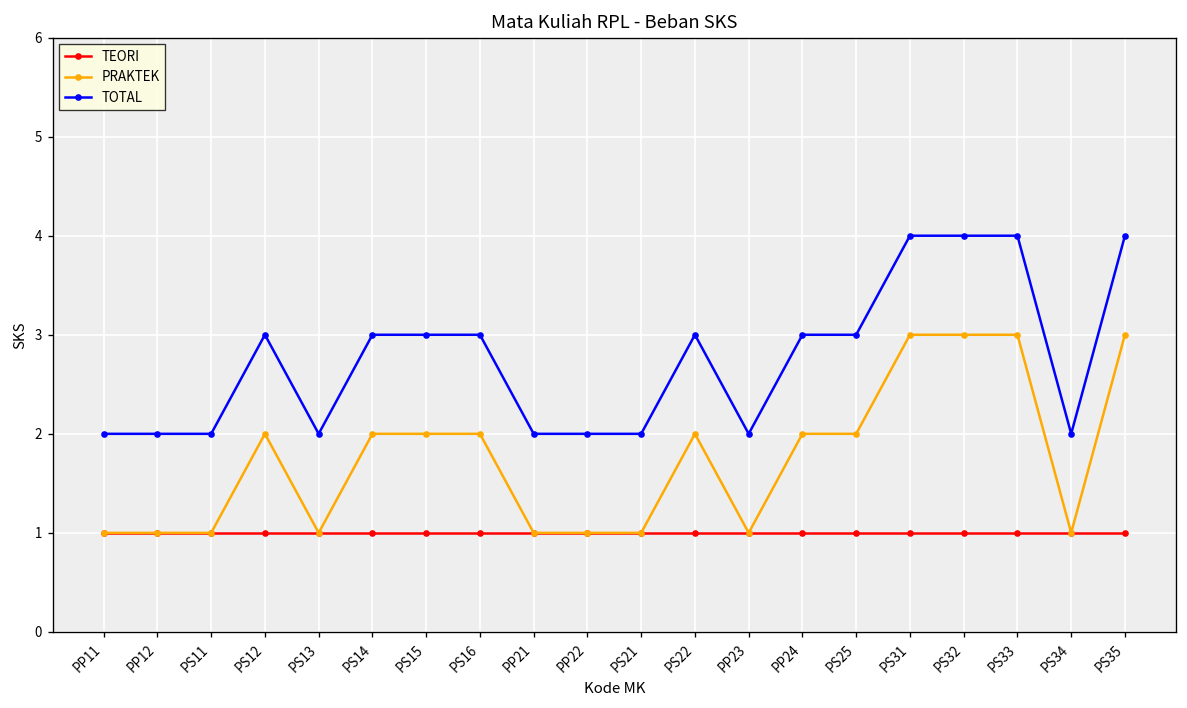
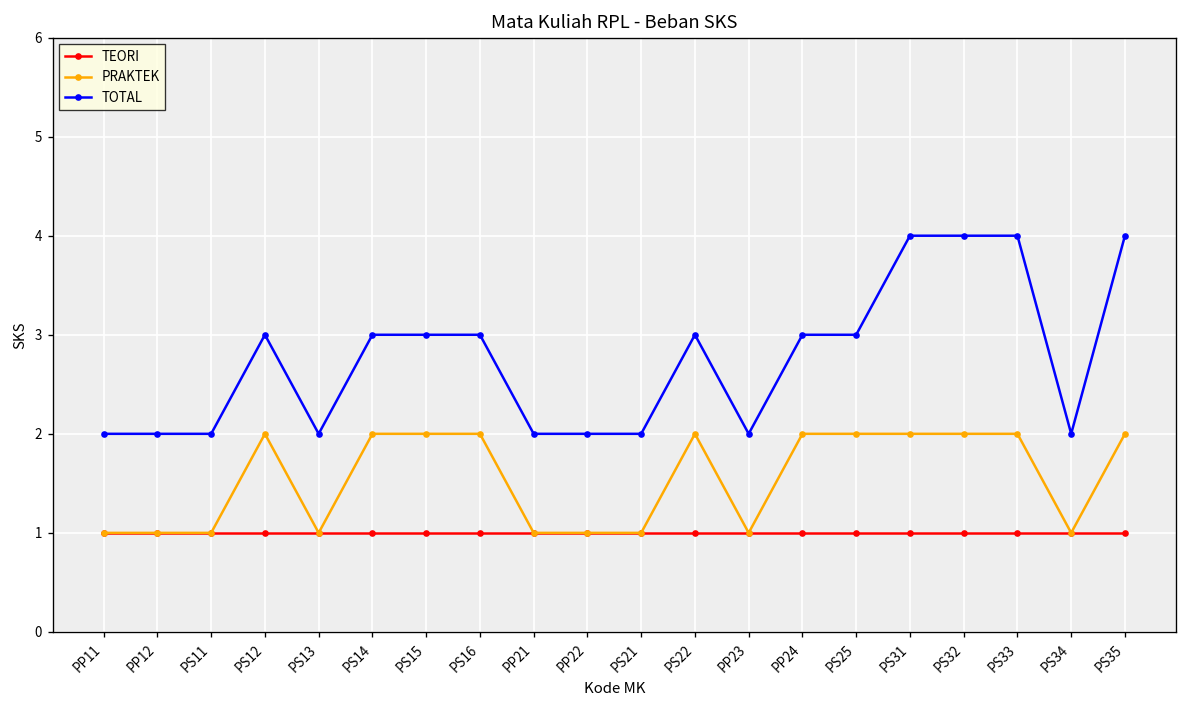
PRAKTEK, PS31: 3 -> 2
PRAKTEK, PS32: 3 -> 2
PRAKTEK, PS33: 3 -> 2
PRAKTEK, PS35: 3 -> 2
